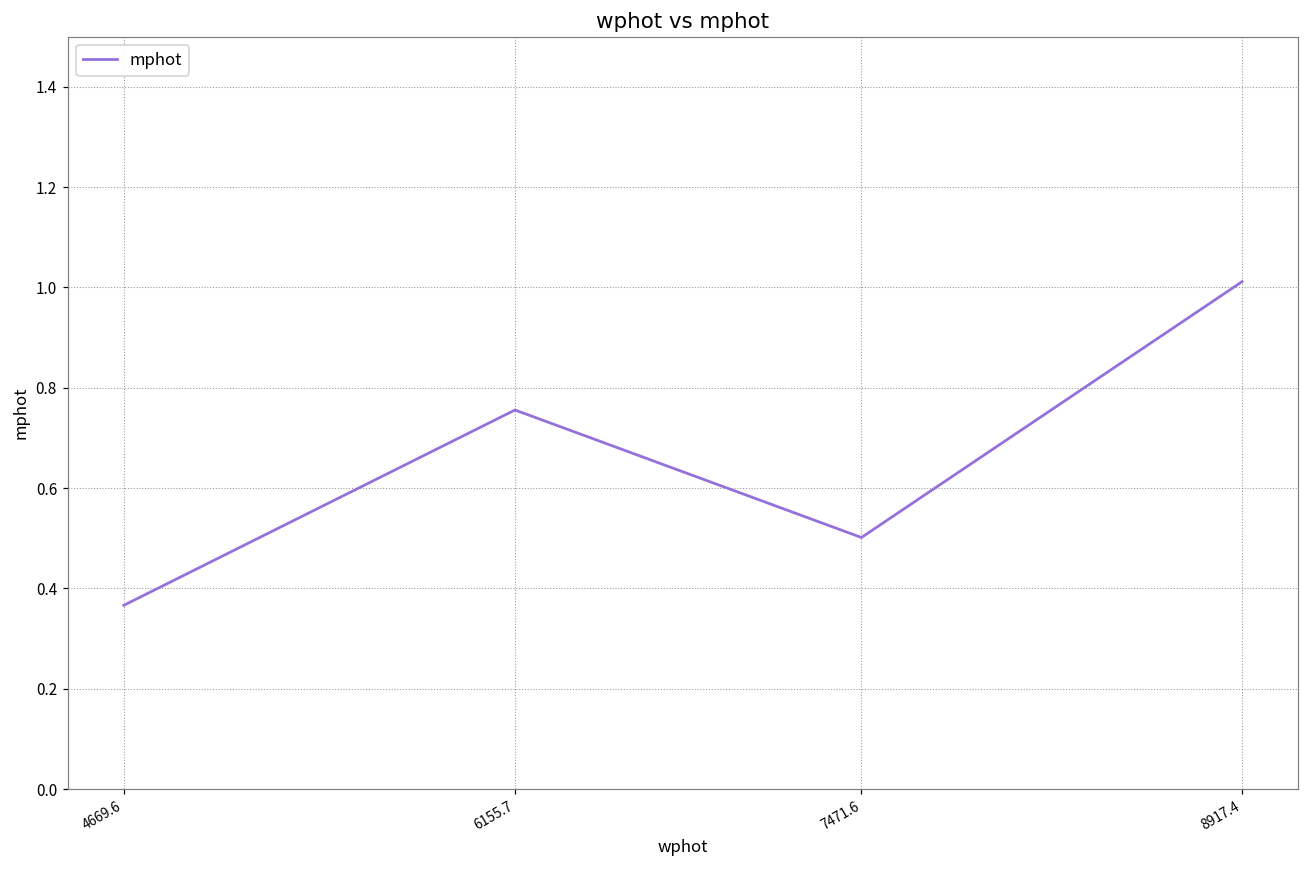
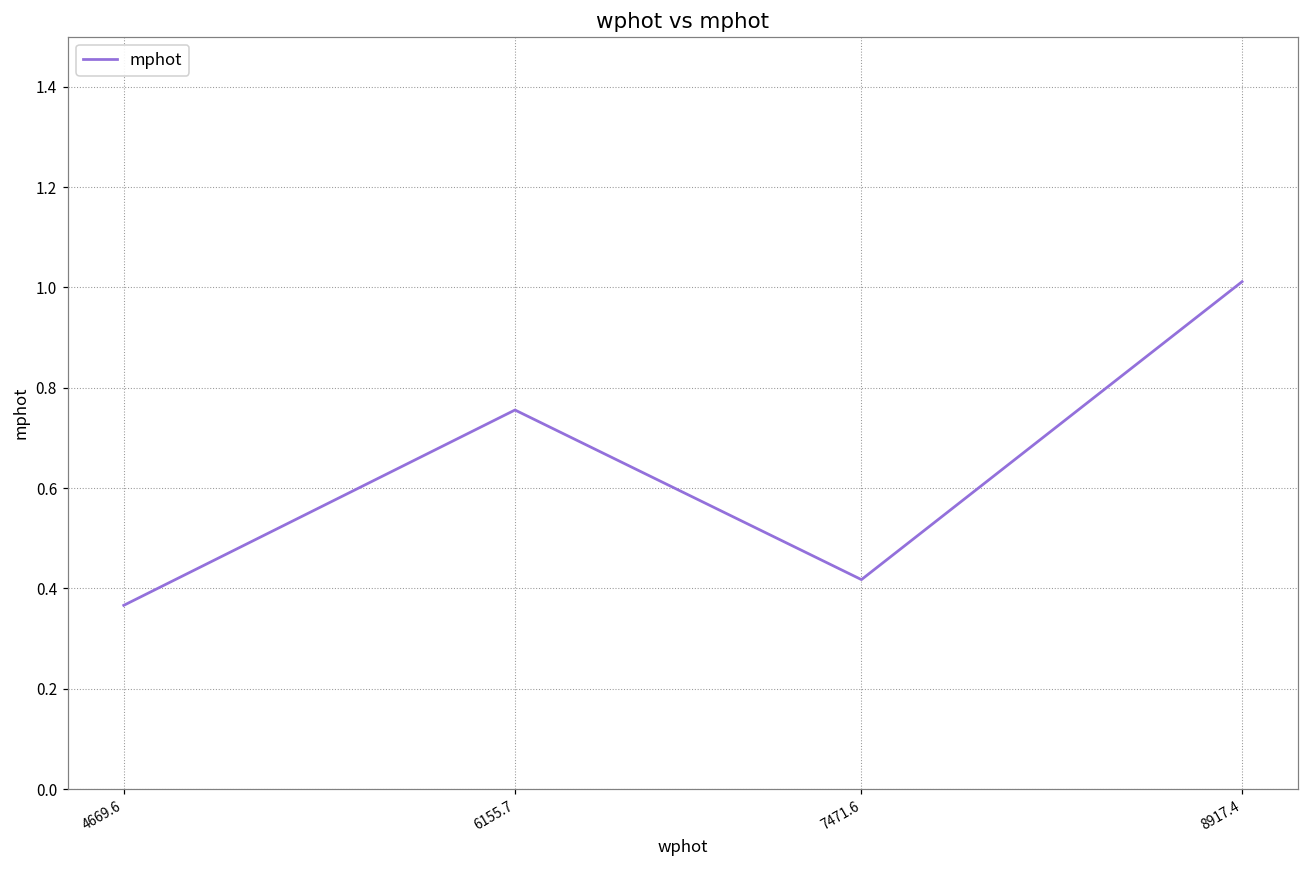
7471.6: 0.50 -> 0.42
